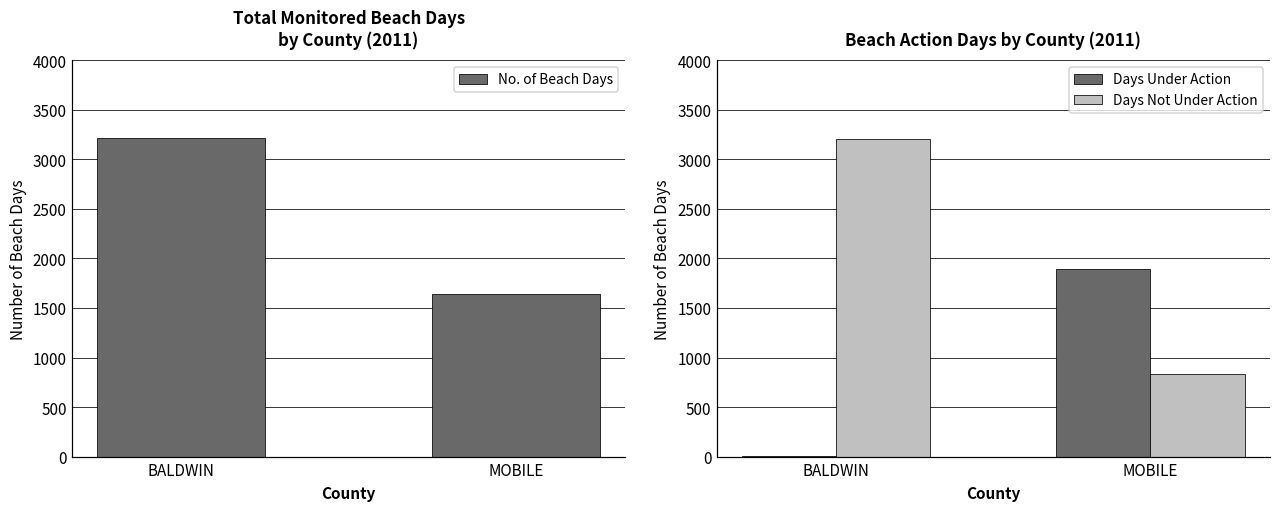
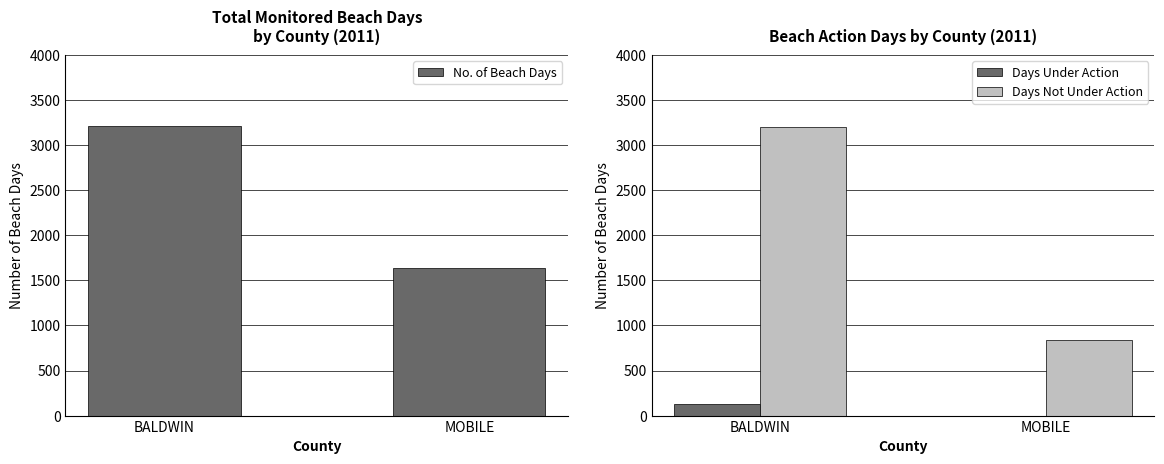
Beach Action Days by County (2011), Days Under Action, BALDWIN: 0 -> 100
Beach Action Days by County (2011), Days Under Action, MOBILE: 1900 -> 0
